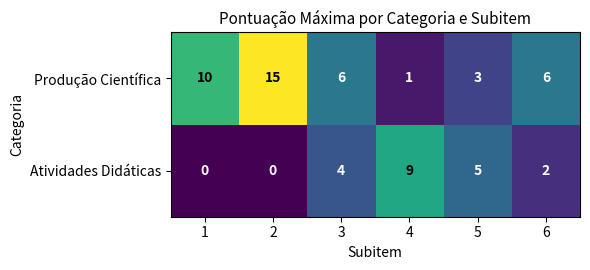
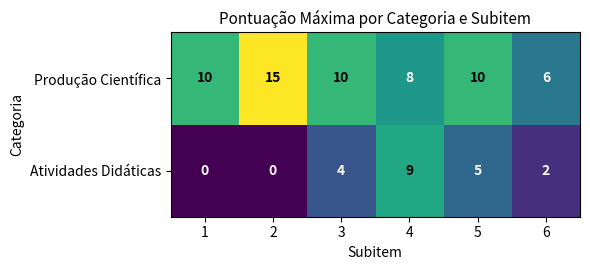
Produção Científica, 3: 6 -> 10
Produção Científica, 4: 1 -> 8
Produção Científica, 5: 3 -> 10
